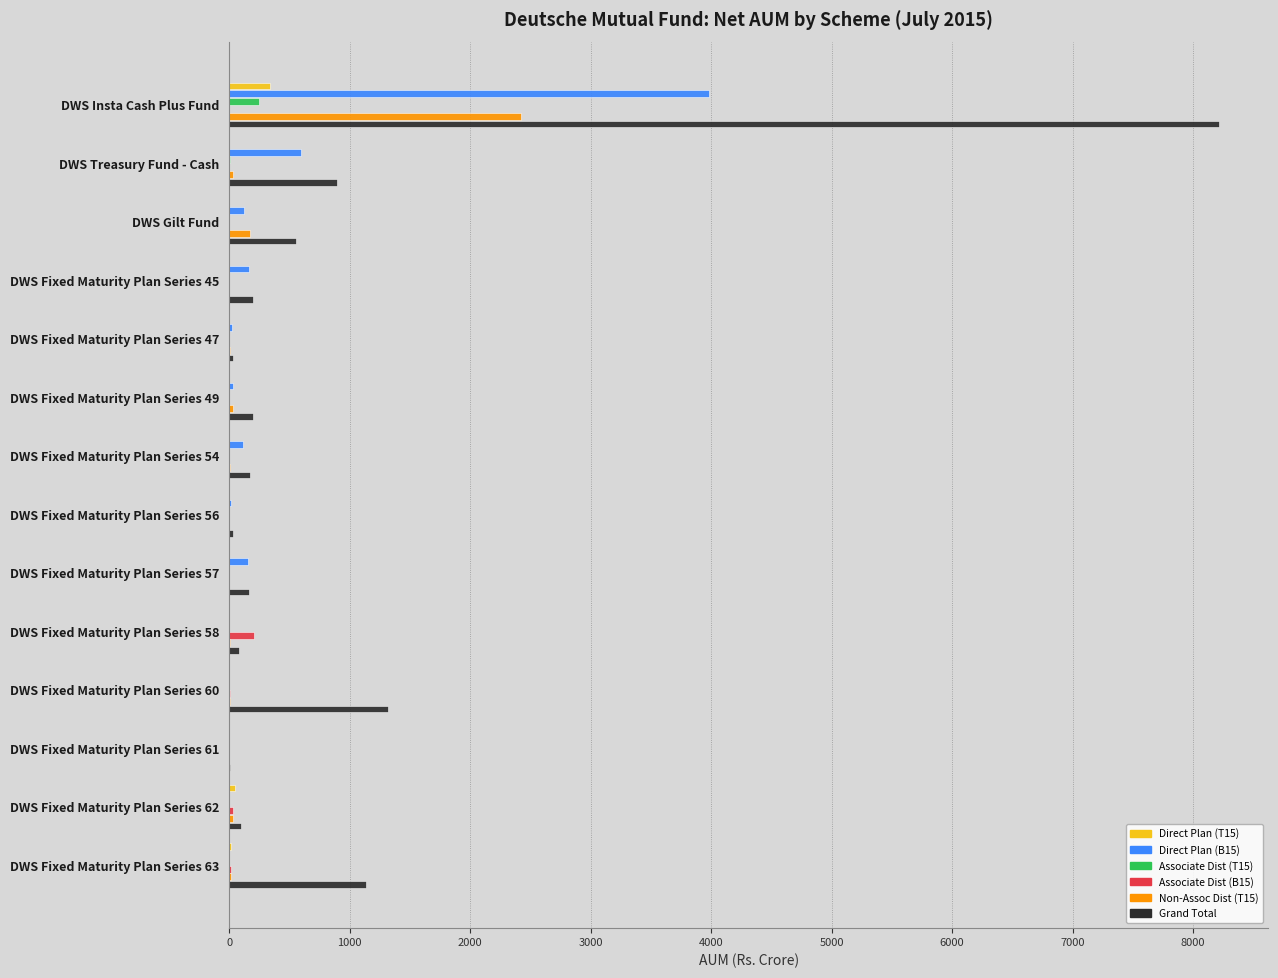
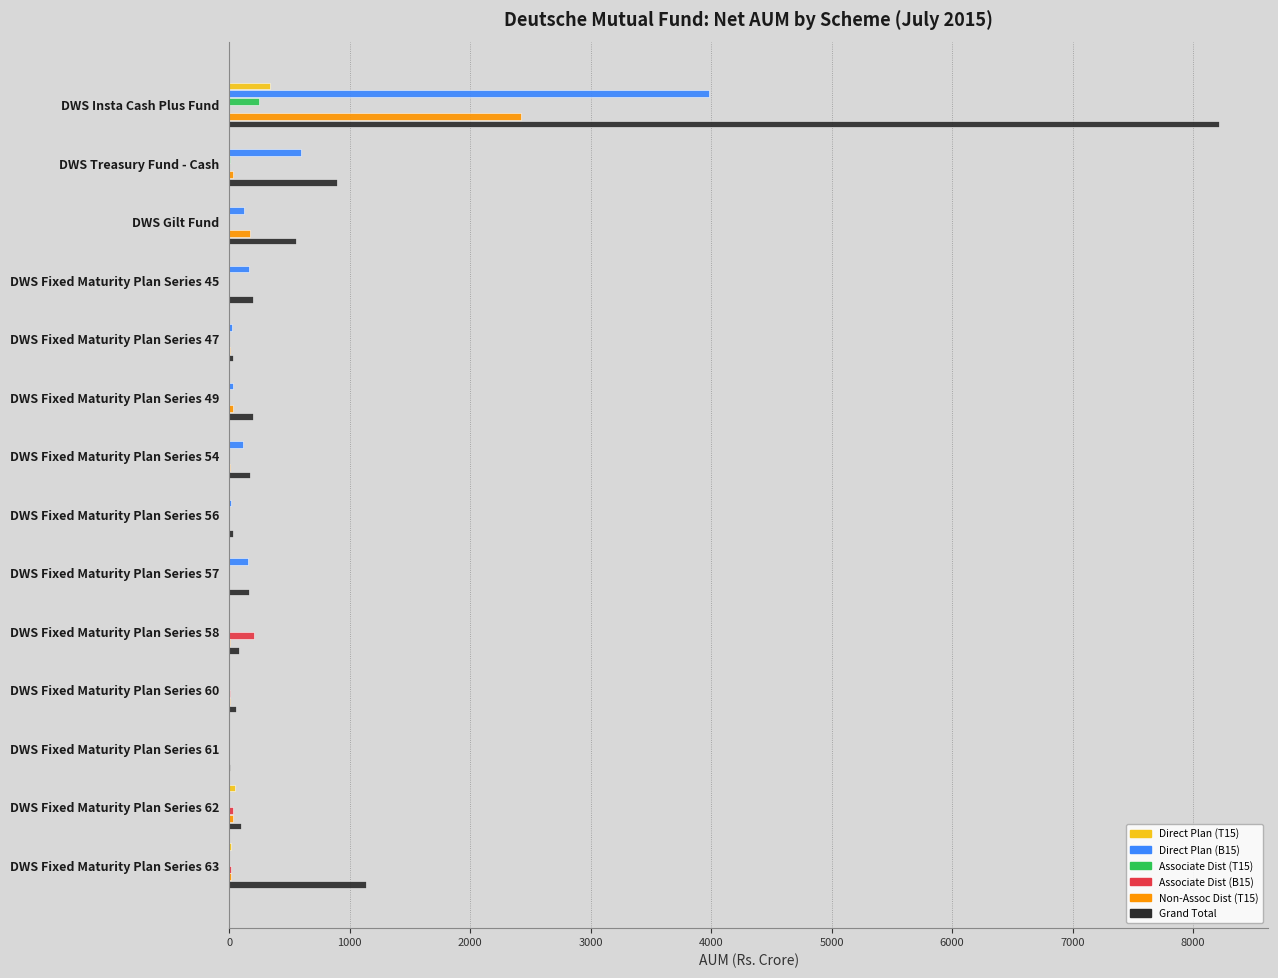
Grand Total, DWS Fixed Maturity Plan Series 60: 1310 -> 50
